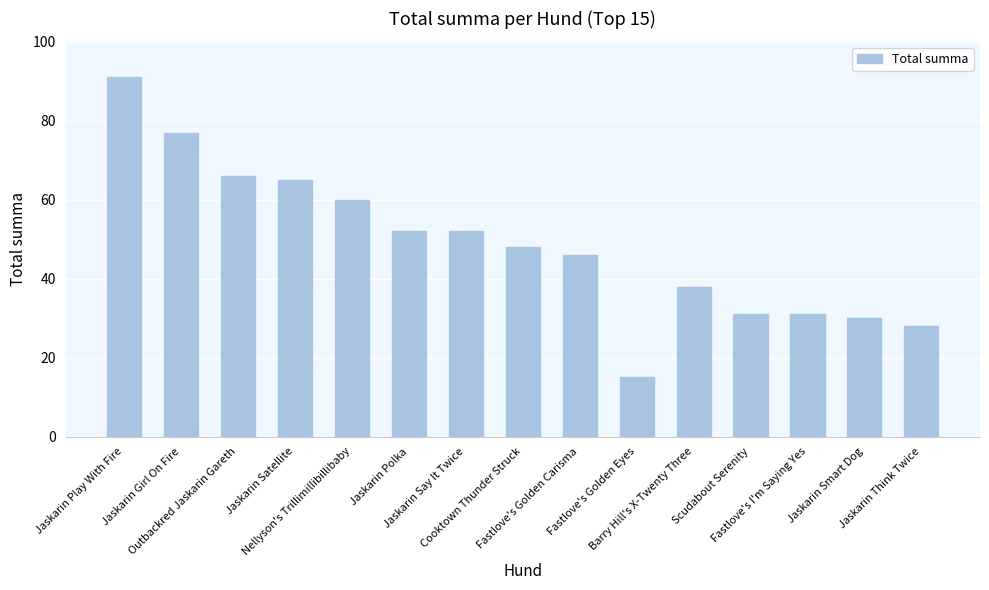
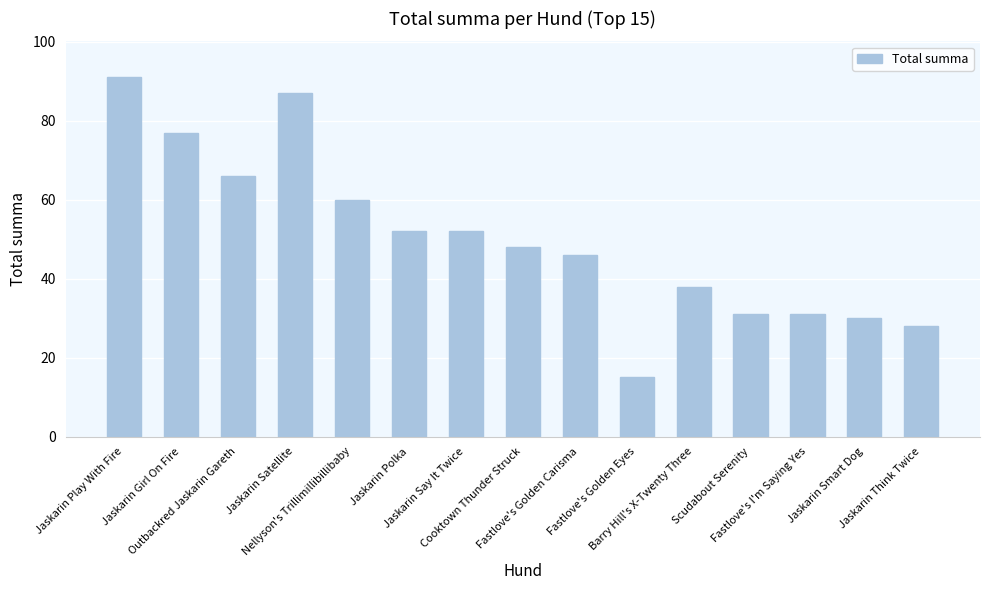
Jaskarin Satellite: 65 -> 87
